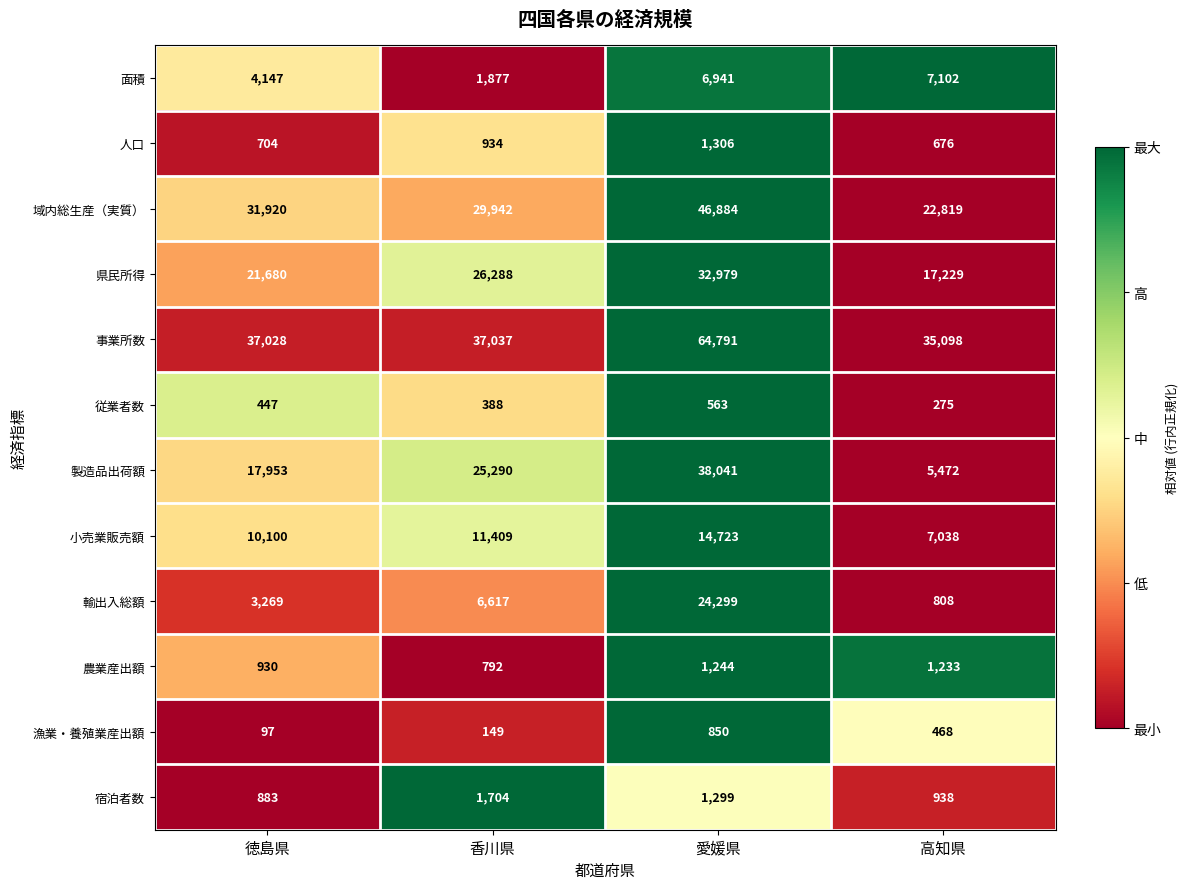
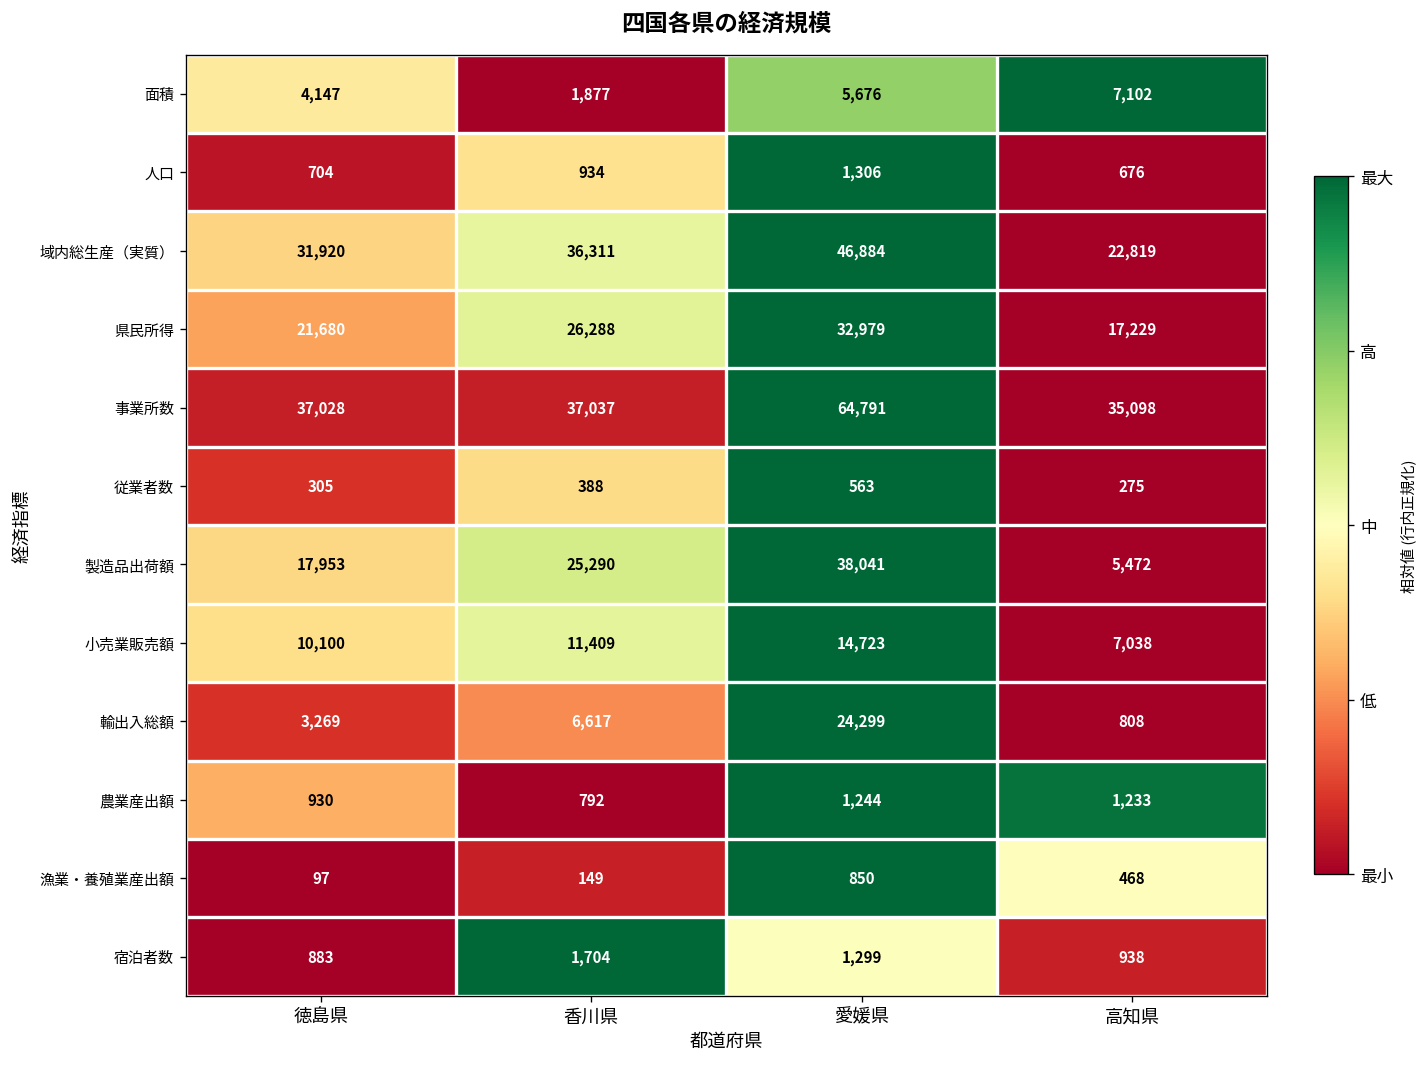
面積, 愛媛県: 6,941 -> 5,676
域内総生産（実質）, 香川県: 29,942 -> 36,311
従業者数, 徳島県: 447 -> 305
